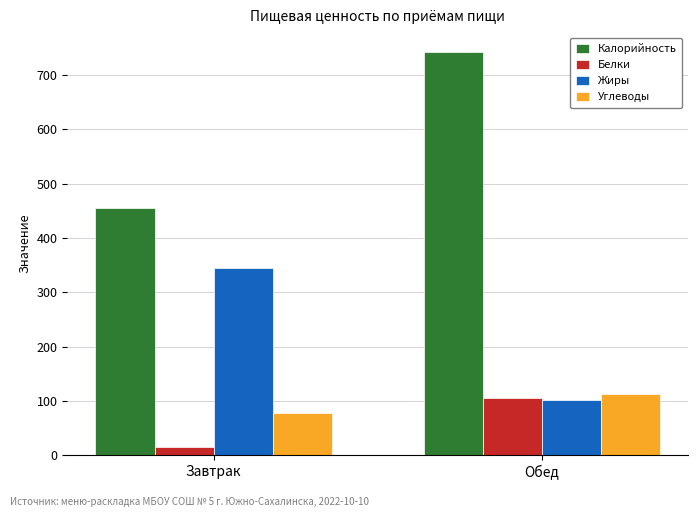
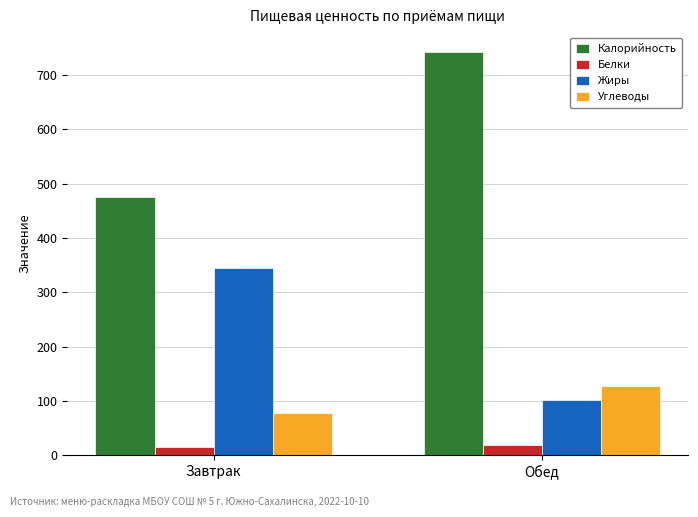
Калорийность, Завтрак: 450 -> 480
Белки, Обед: 110 -> 20
Углеводы, Обед: 110 -> 130
